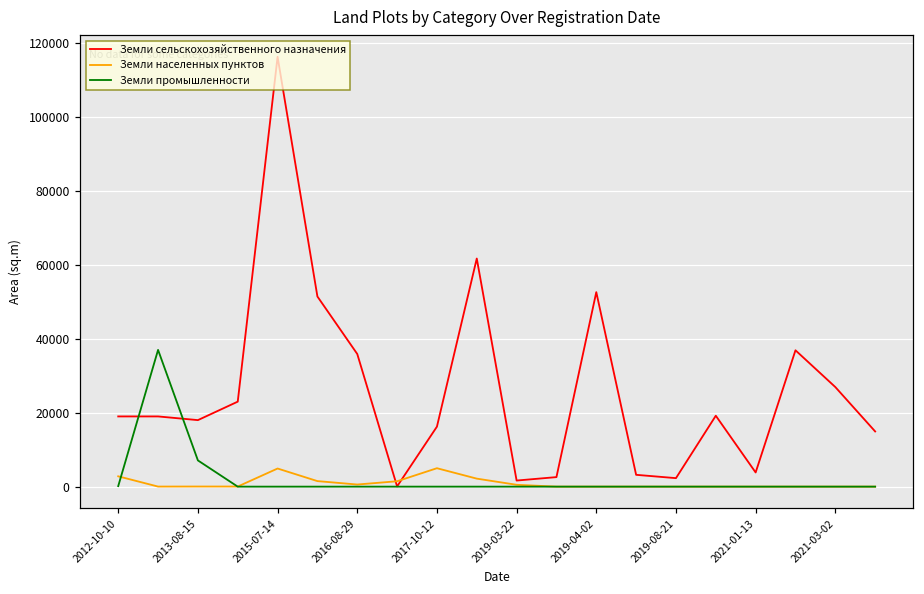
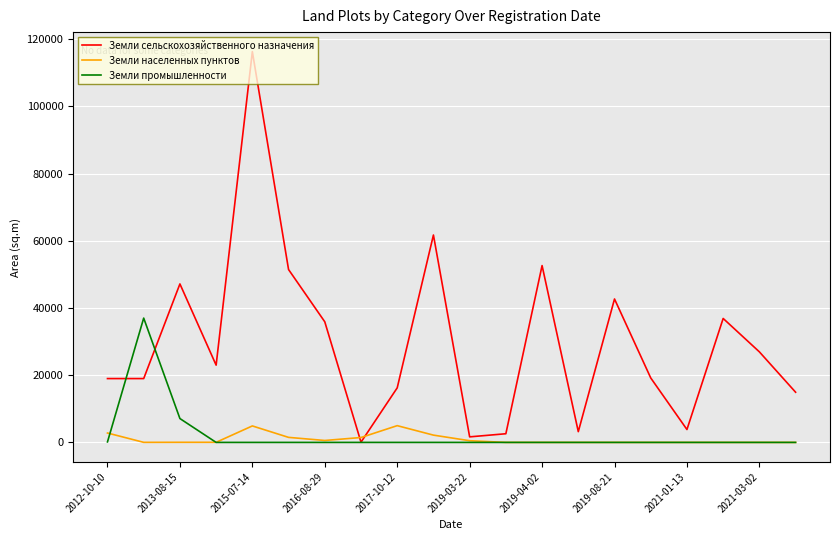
Земли сельскохозяйственного назначения, 2013-08-15: 18000 -> 47000
Земли сельскохозяйственного назначения, 2019-08-21: 2000 -> 43000
